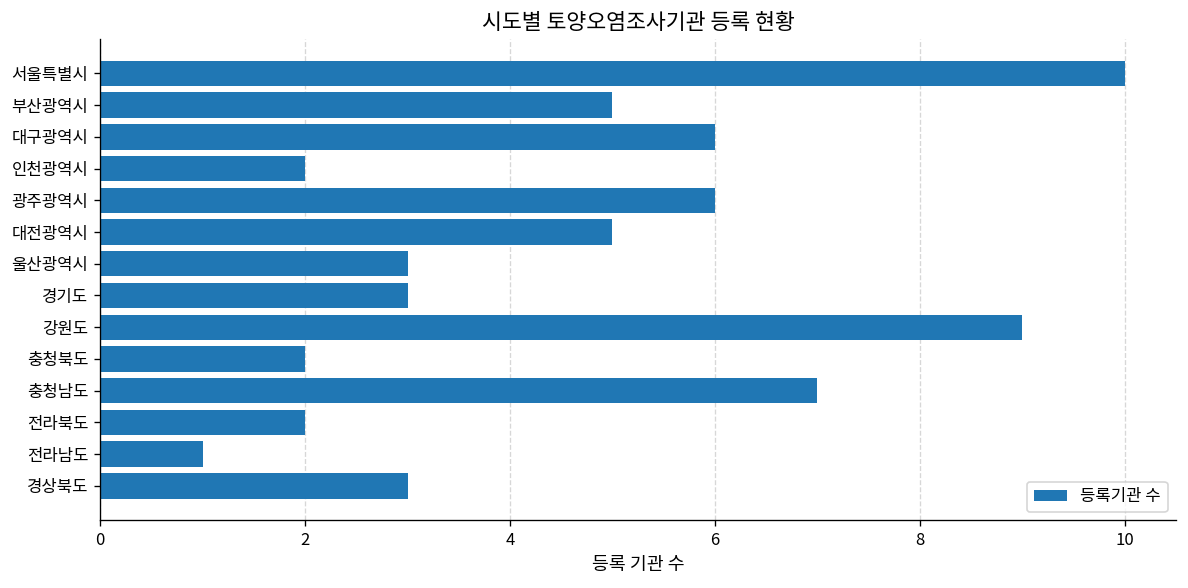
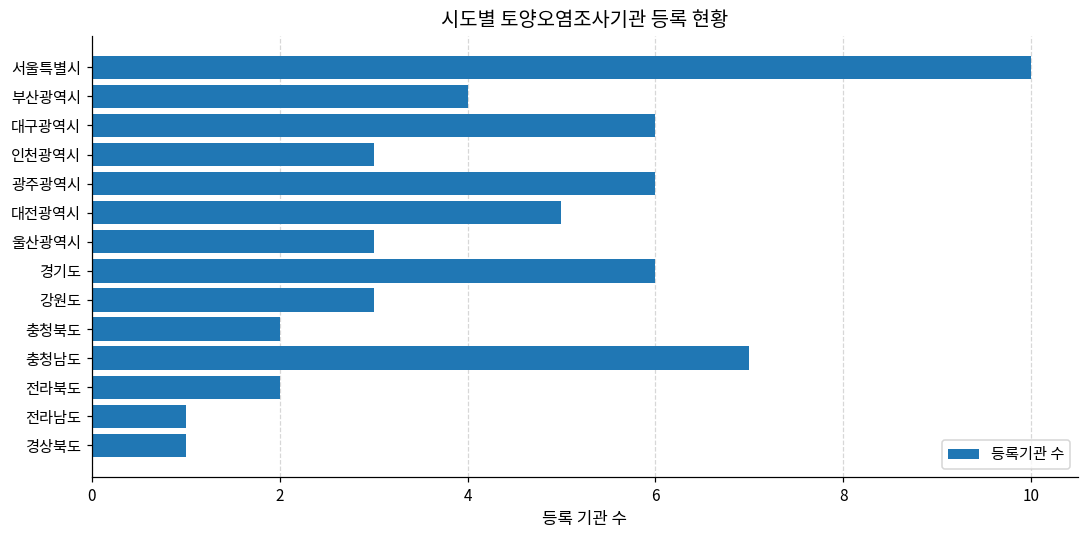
부산광역시: 5 -> 4
인천광역시: 2 -> 3
경기도: 3 -> 6
강원도: 9 -> 3
경상북도: 3 -> 1
